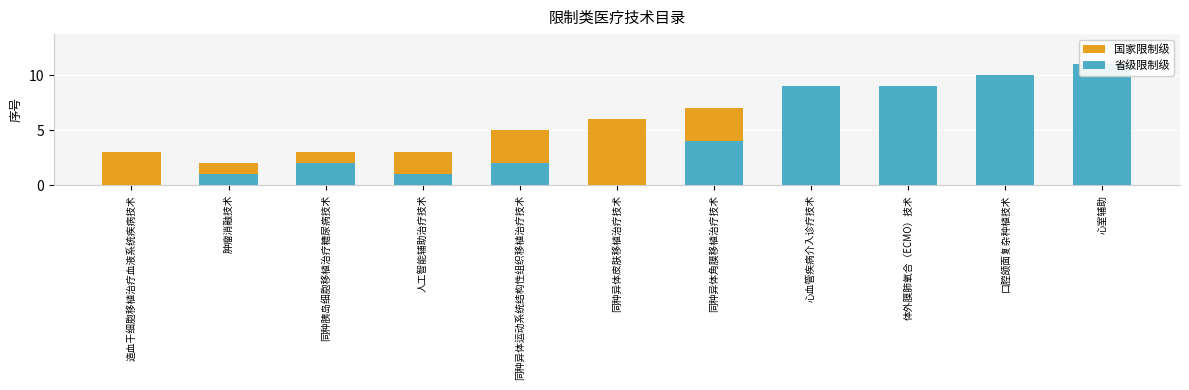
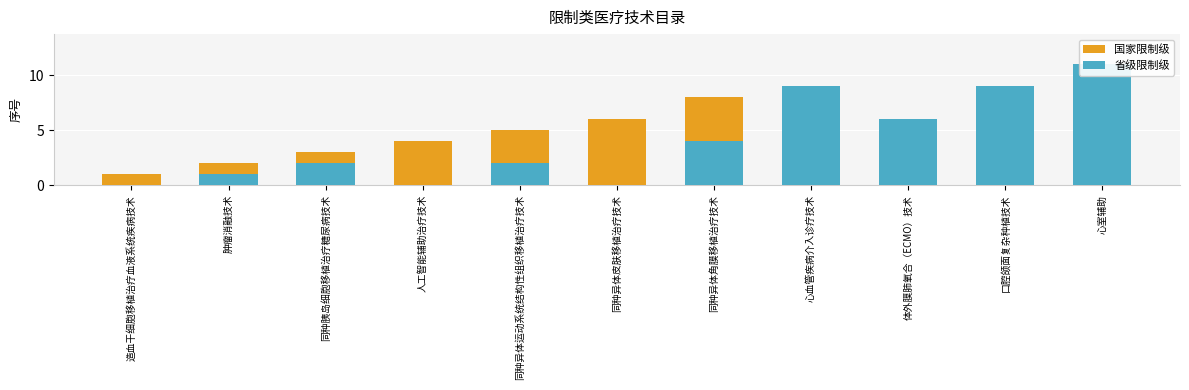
国家限制级, 造血干细胞移植治疗血液系统疾病技术: 3 -> 1
国家限制级, 人工智能辅助治疗技术: 3 -> 4
省级限制级, 人工智能辅助治疗技术: 1 -> 0
国家限制级, 同种异体角膜移植治疗技术: 7 -> 8
省级限制级, 体外膜肺氧合（ECMO）技术: 9 -> 6
省级限制级, 口腔颌面复杂种植技术: 10 -> 9
